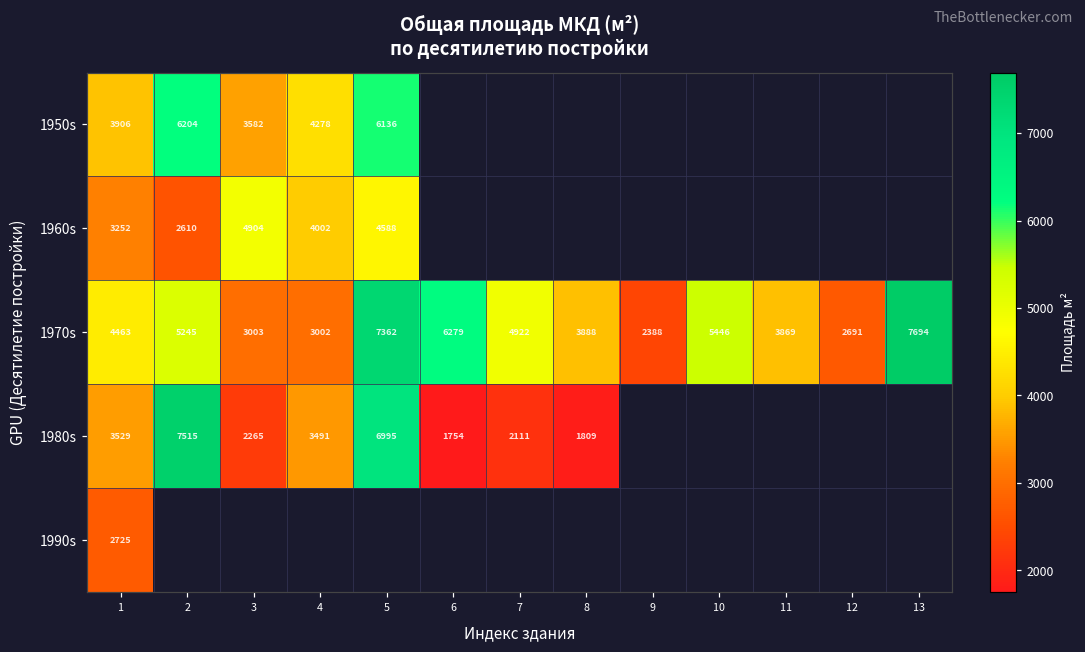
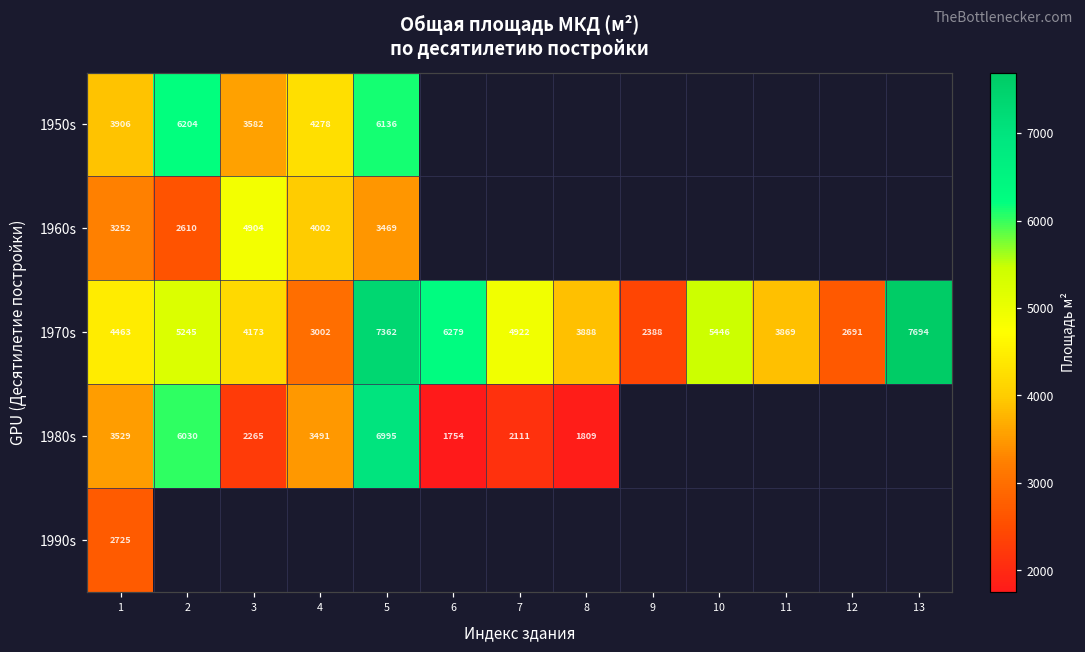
1960s, 5: 4588 -> 3469
1970s, 3: 3003 -> 4173
1980s, 2: 7515 -> 6030
